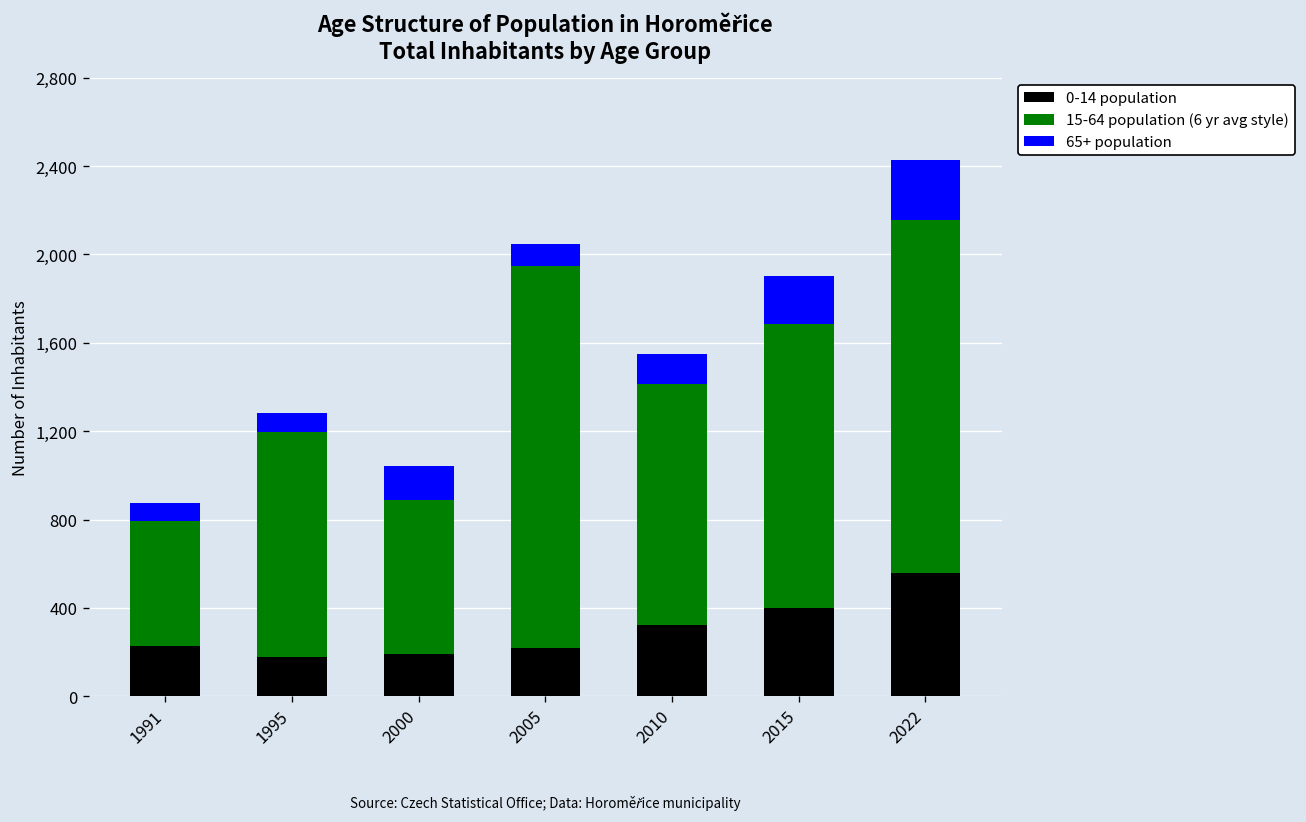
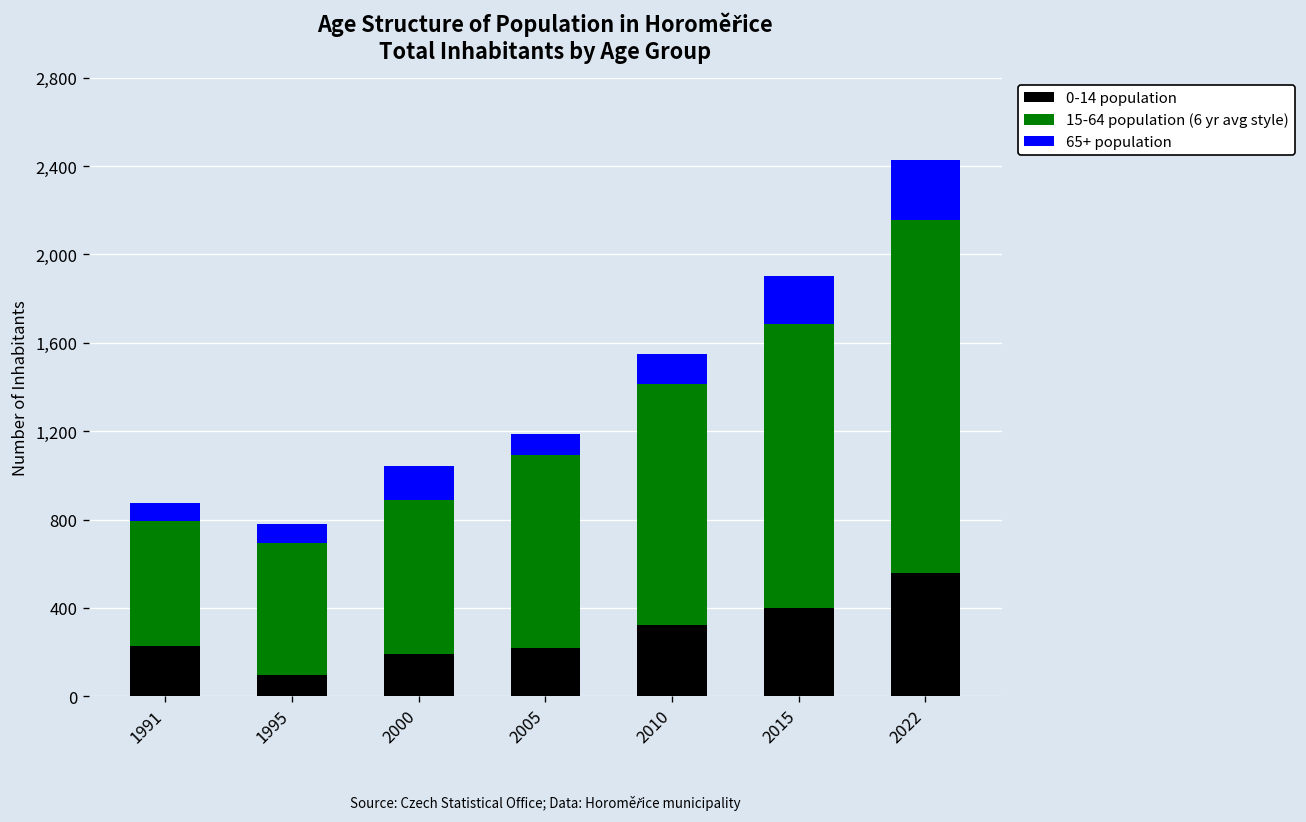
0-14 population, 1995: 180 -> 100
15-64 population (6 yr avg style), 1995: 1,020 -> 600
15-64 population (6 yr avg style), 2005: 1,730 -> 870
